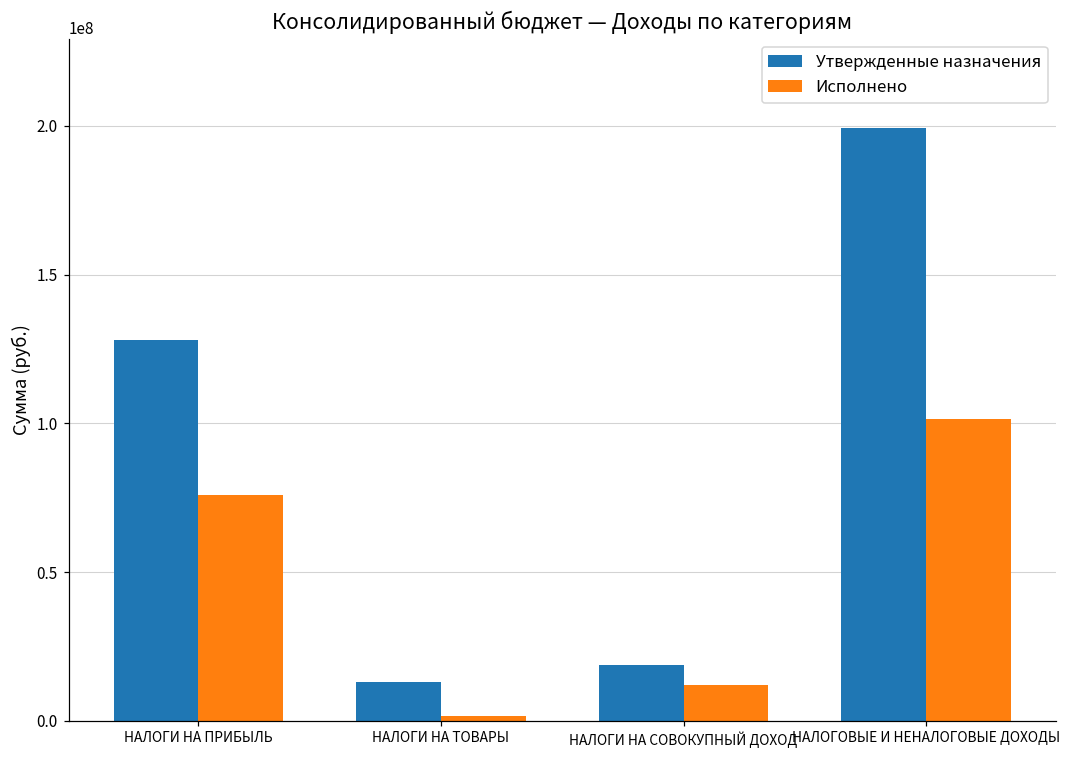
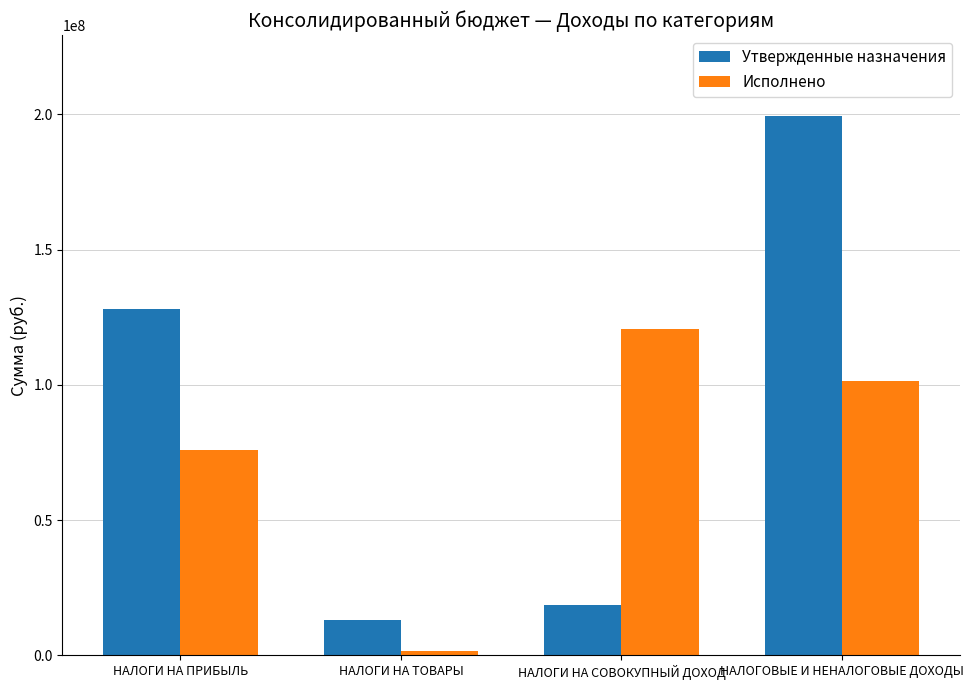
Исполнено, НАЛОГИ НА СОВОКУПНЫЙ ДОХОД: 12000000 -> 121000000
